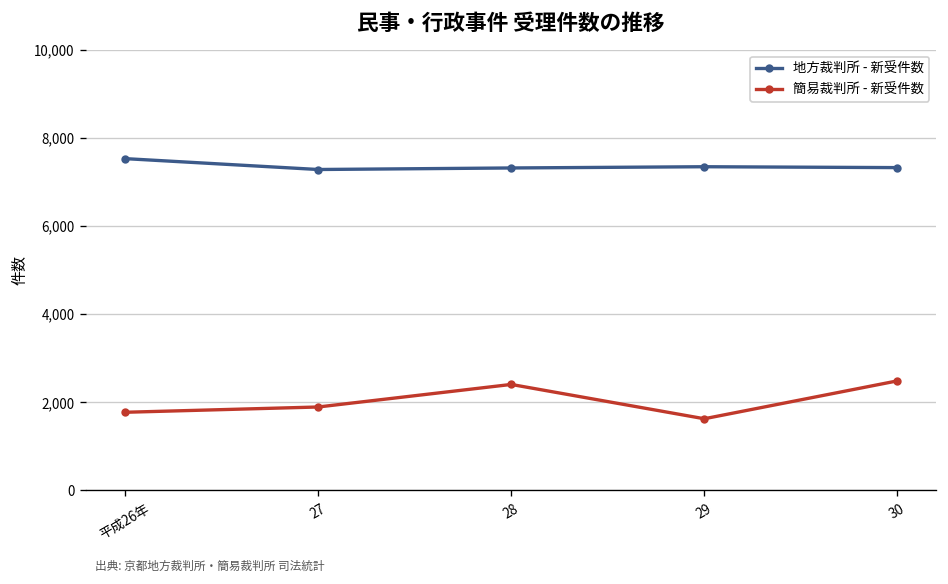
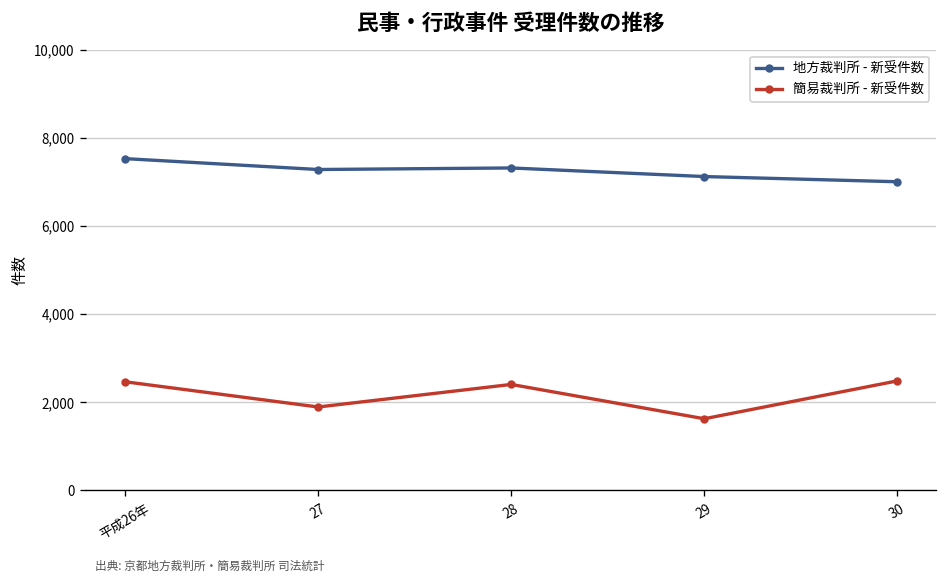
簡易裁判所 - 新受件数, 平成26年: 1,800 -> 2,500
地方裁判所 - 新受件数, 29: 7,300 -> 7,100
地方裁判所 - 新受件数, 30: 7,300 -> 7,000
